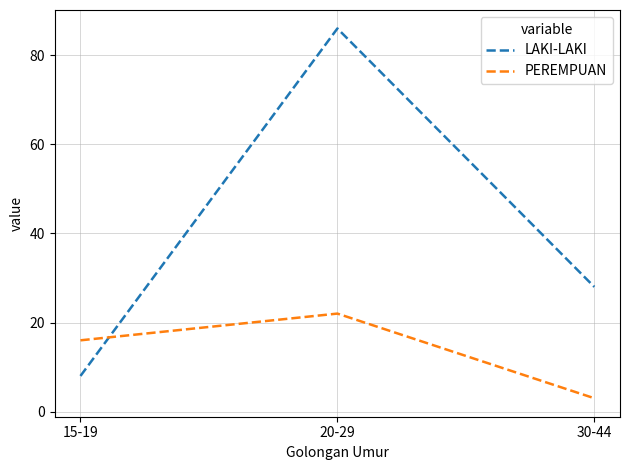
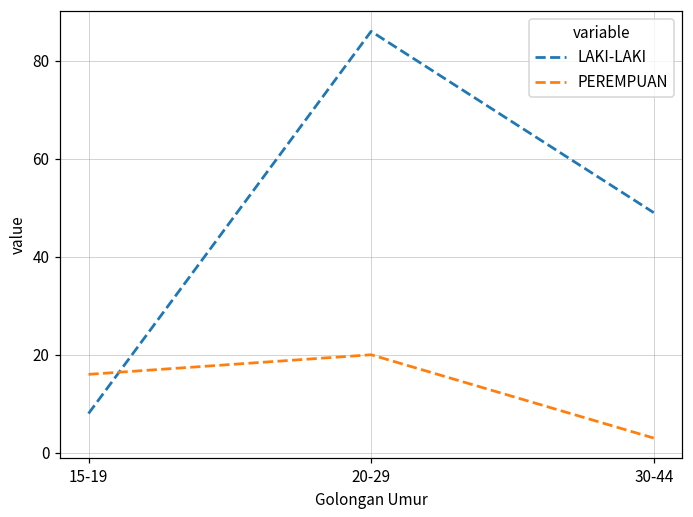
PEREMPUAN, 20-29: 22 -> 20
LAKI-LAKI, 30-44: 28 -> 49
